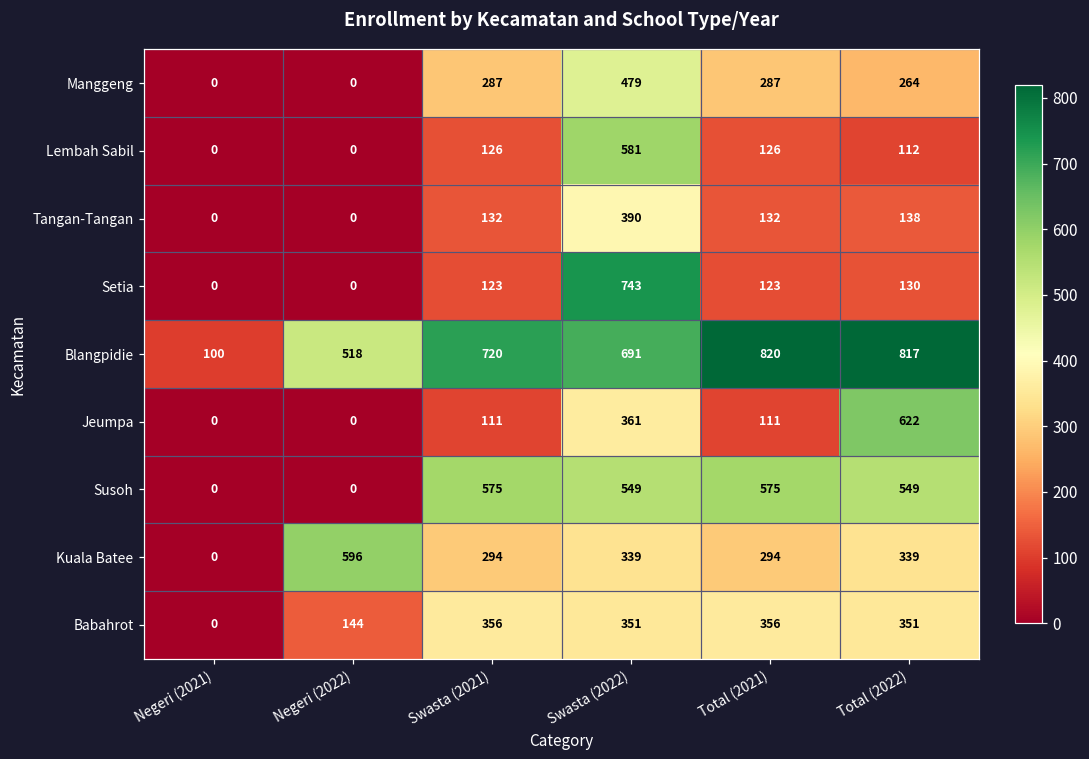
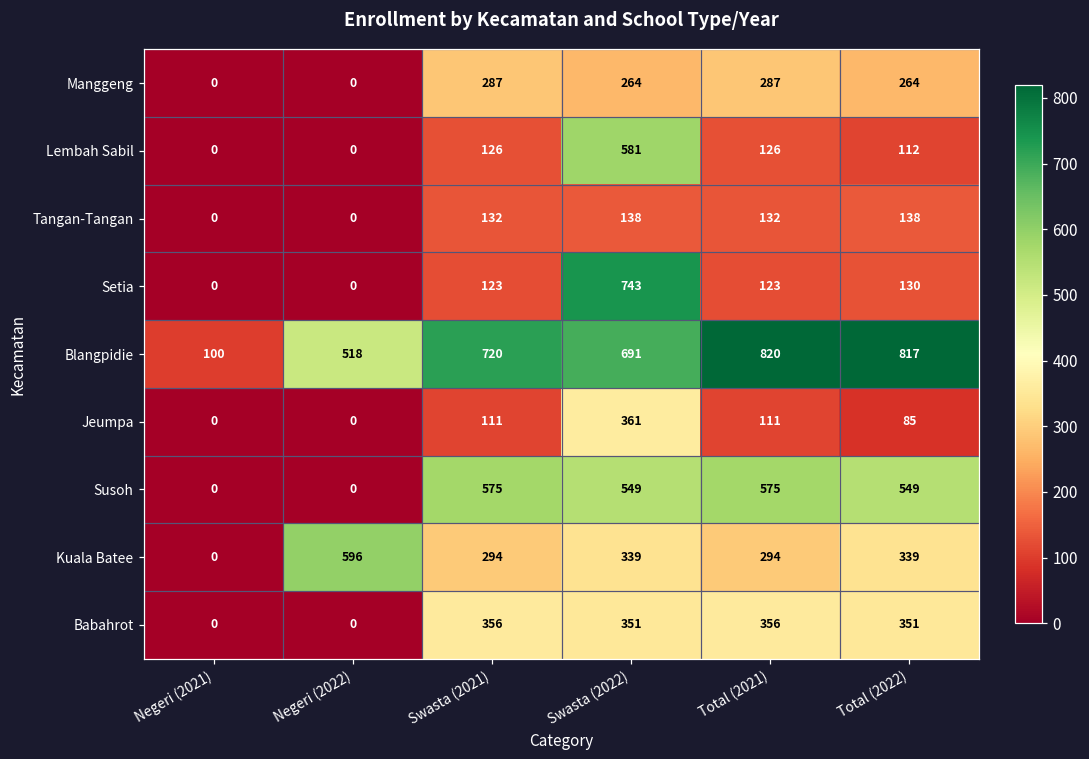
Manggeng, Swasta (2022): 479 -> 264
Tangan-Tangan, Swasta (2022): 390 -> 138
Jeumpa, Total (2022): 622 -> 85
Babahrot, Negeri (2022): 144 -> 0
